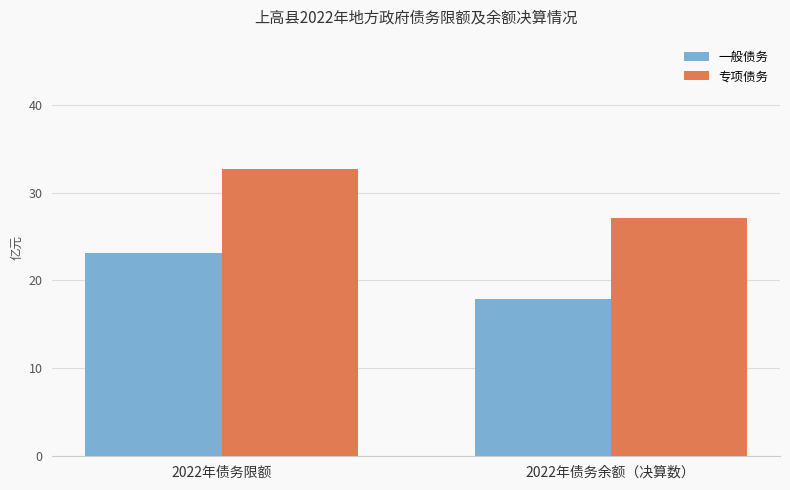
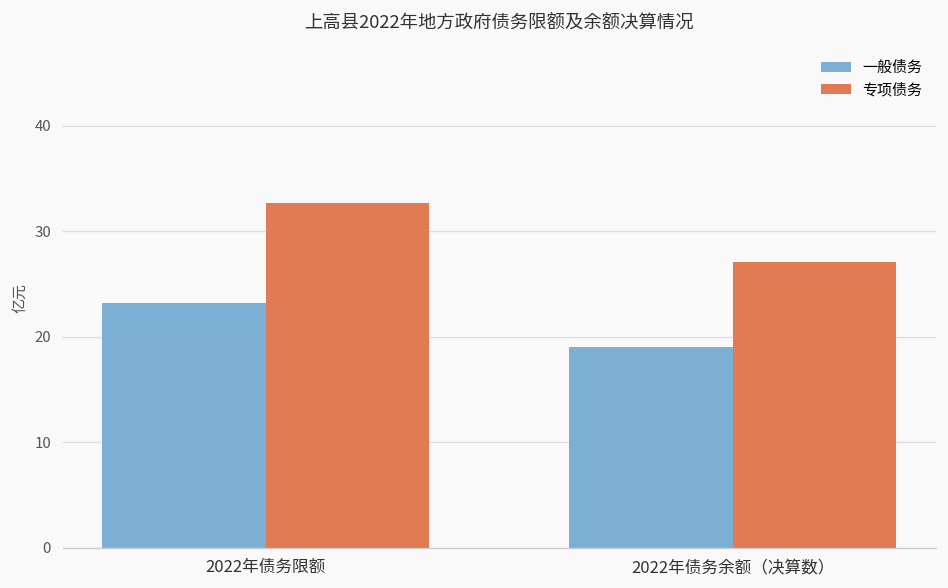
一般债务, 2022年债务余额（决算数）: 18 -> 19
